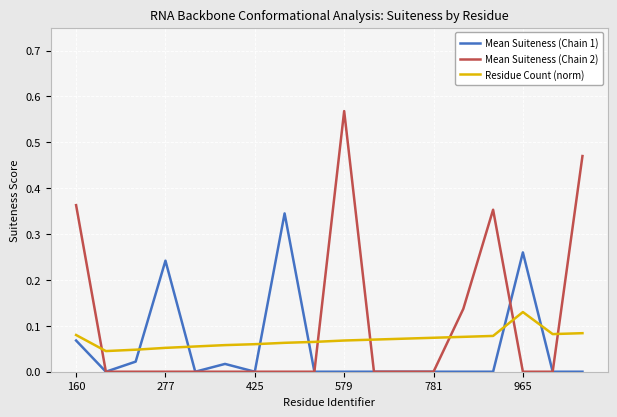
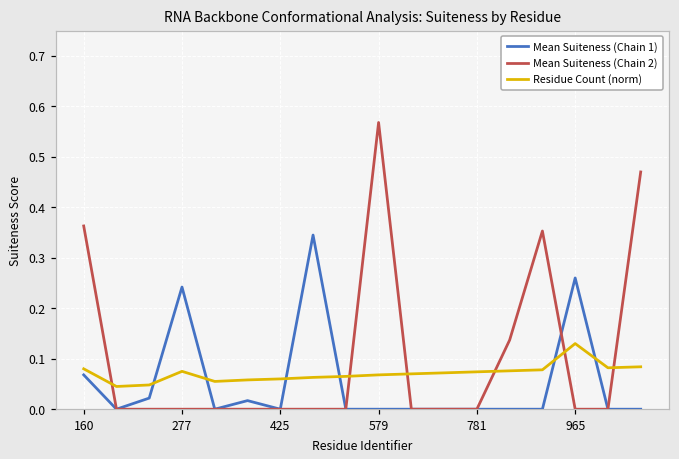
Residue Count (norm), 277: 0.05 -> 0.08
